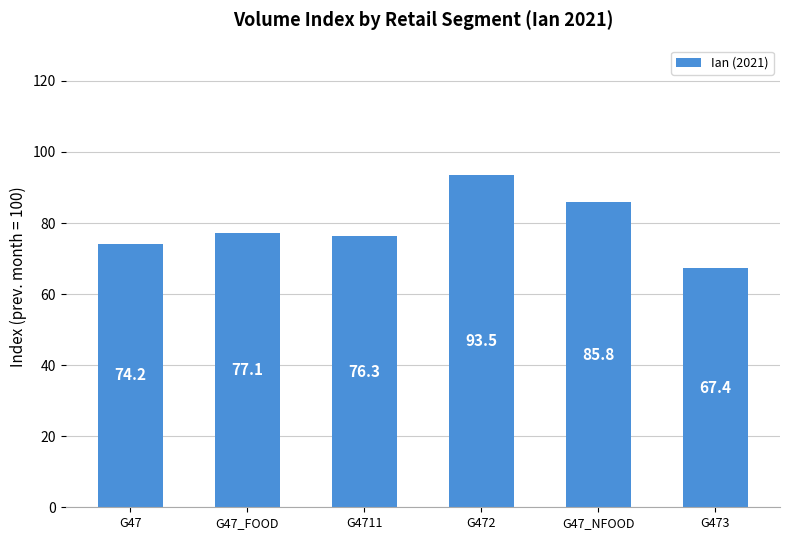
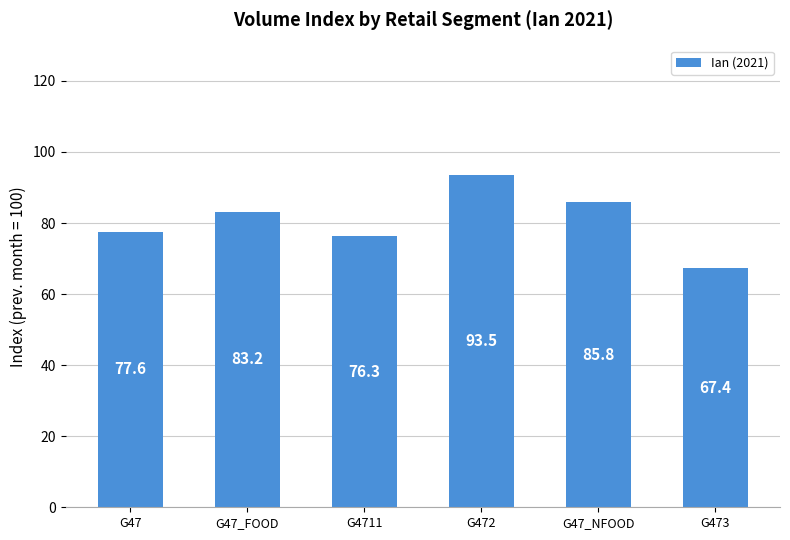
G47: 74.2 -> 77.6
G47_FOOD: 77.1 -> 83.2
